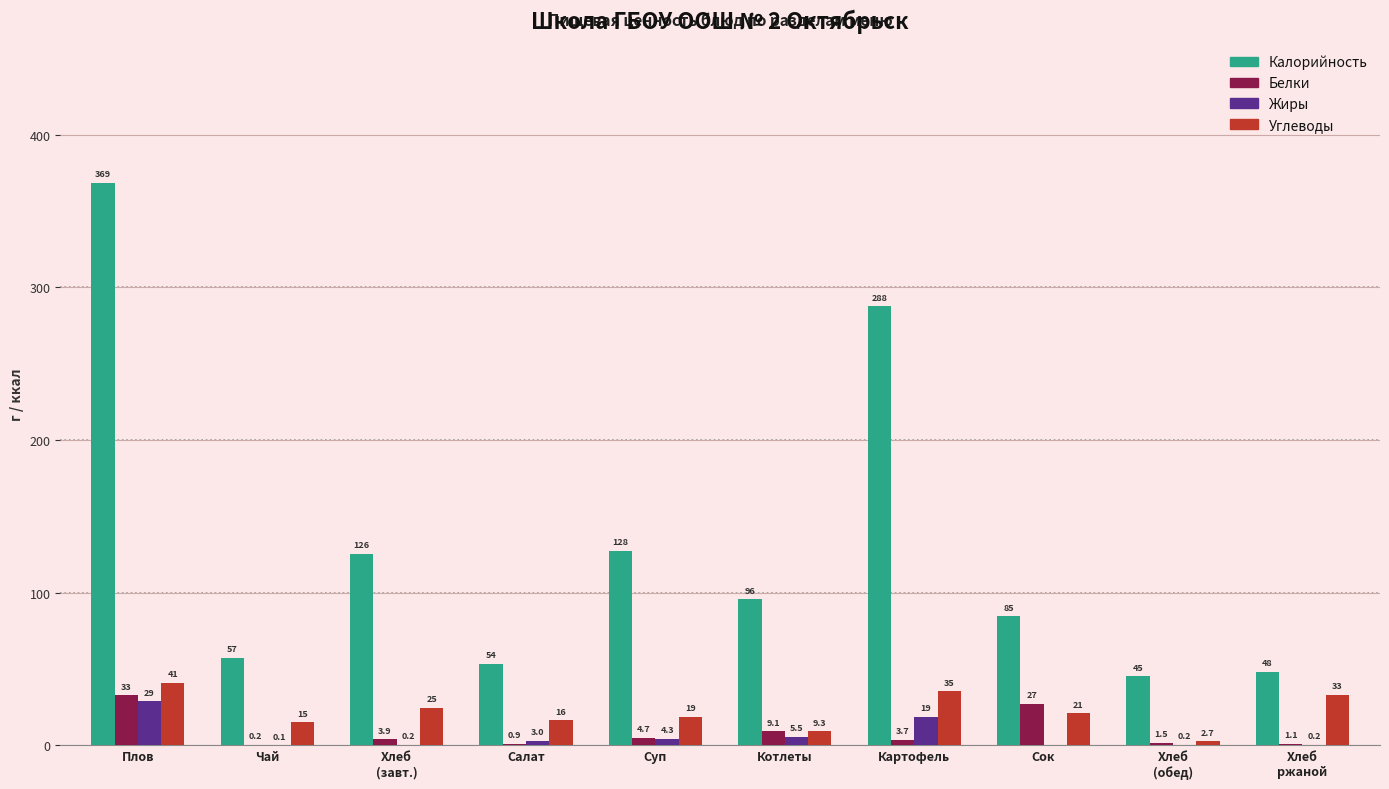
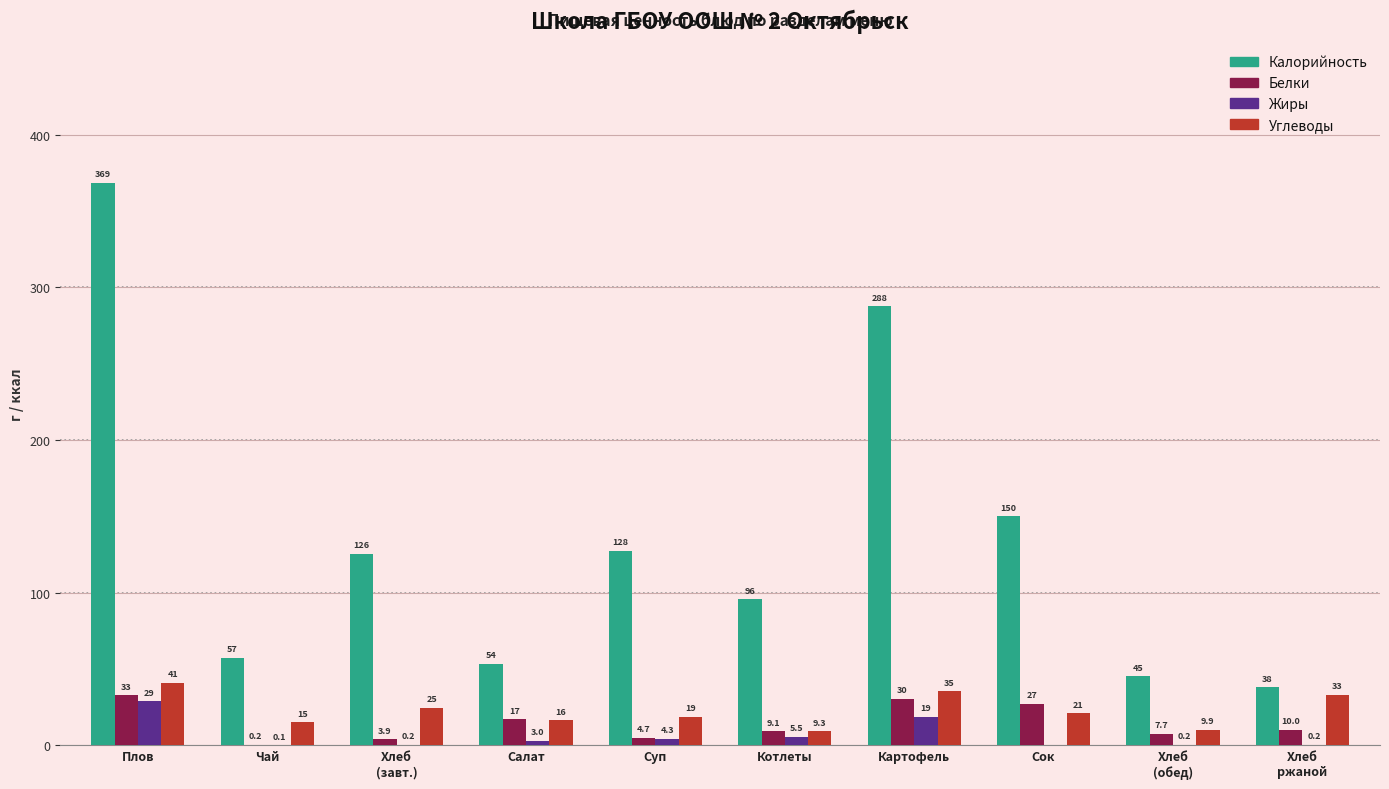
Белки, Салат: 0.9 -> 17
Белки, Картофель: 3.7 -> 30
Калорийность, Сок: 85 -> 150
Белки, Хлеб (обед): 1.5 -> 7.7
Углеводы, Хлеб (обед): 2.7 -> 9.9
Калорийность, Хлеб ржаной: 48 -> 38
Белки, Хлеб ржаной: 1.1 -> 10.0
